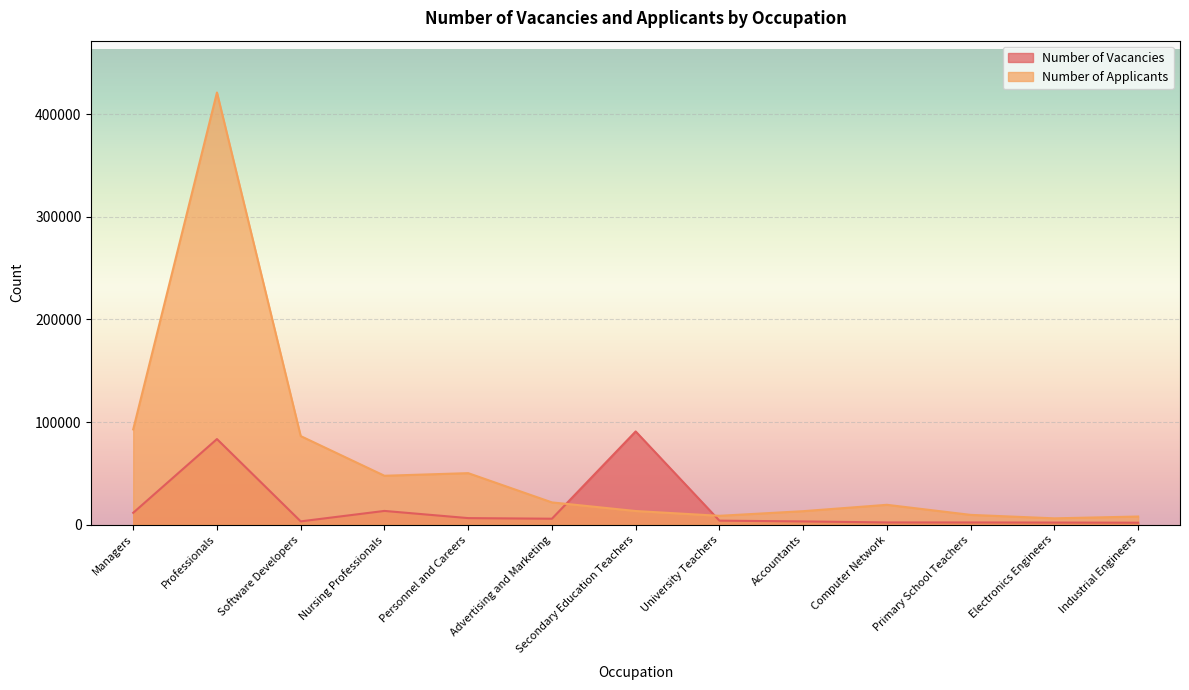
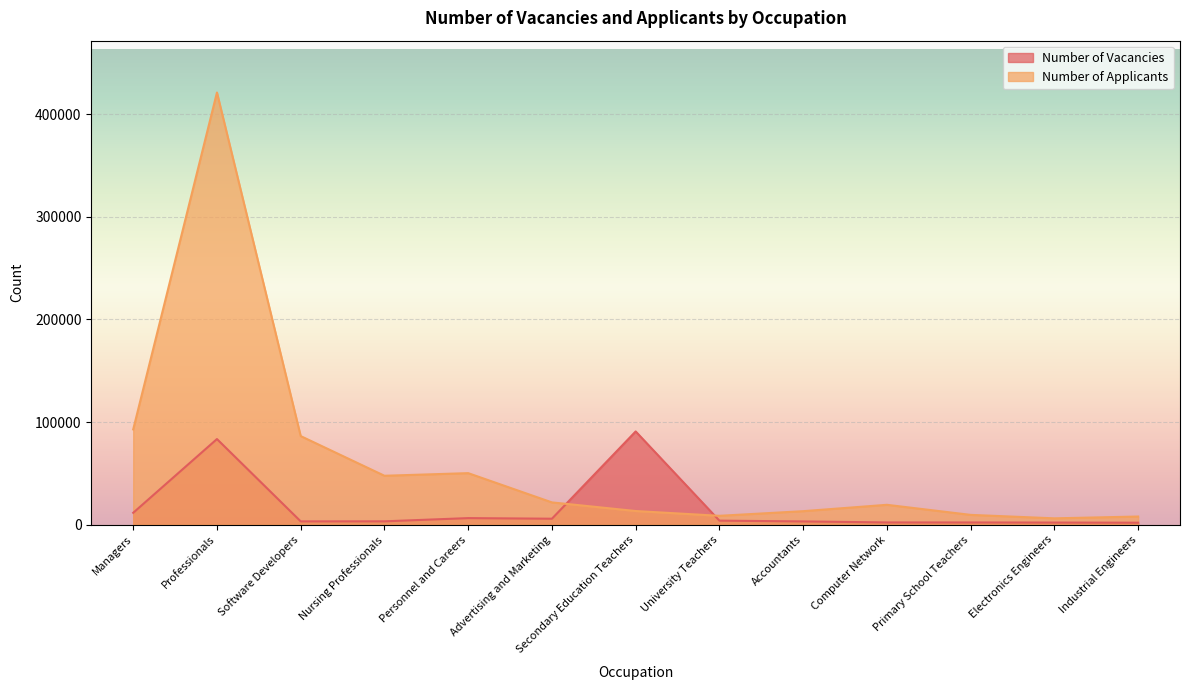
Number of Vacancies, Nursing Professionals: 13000 -> 3000
